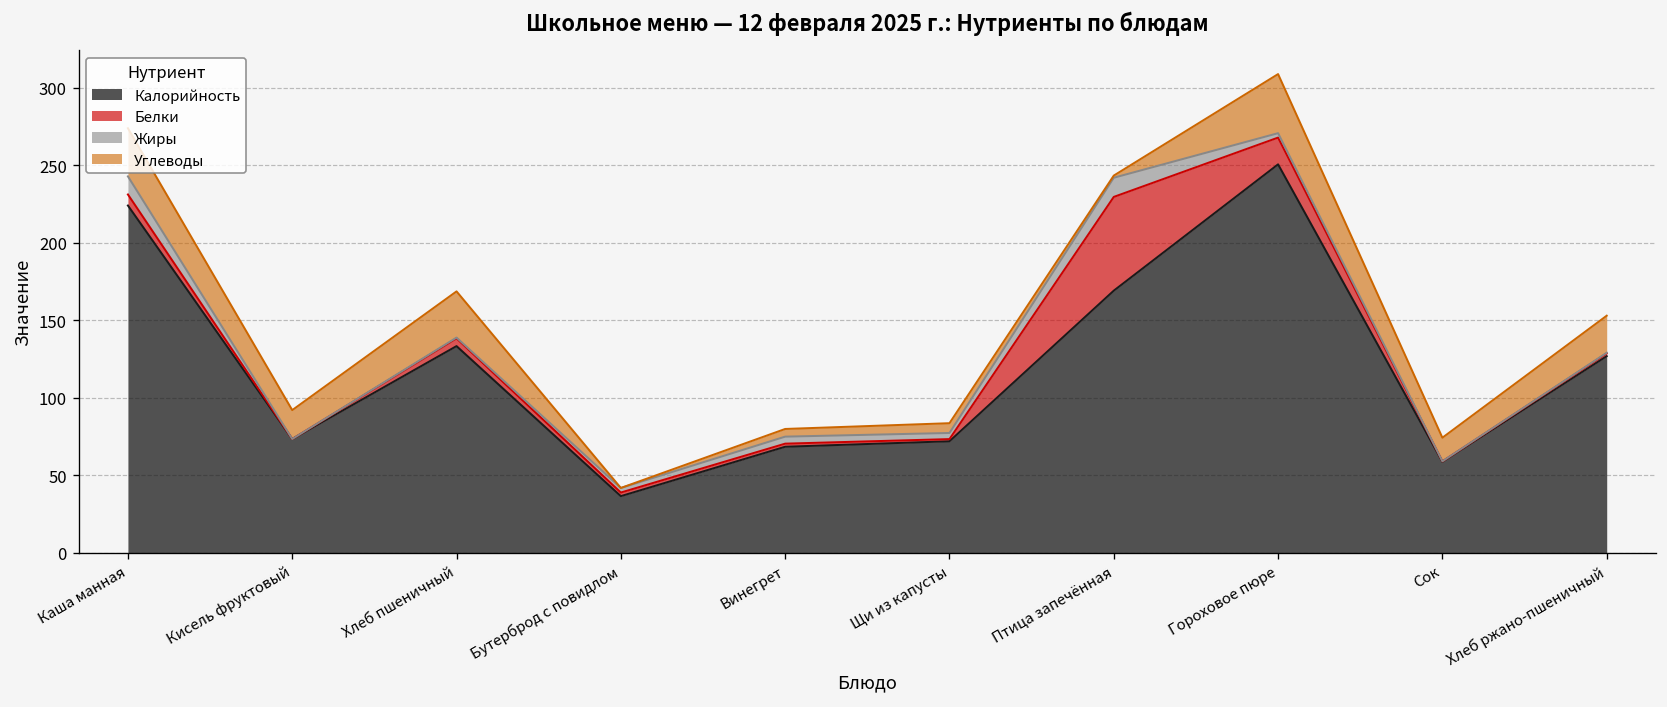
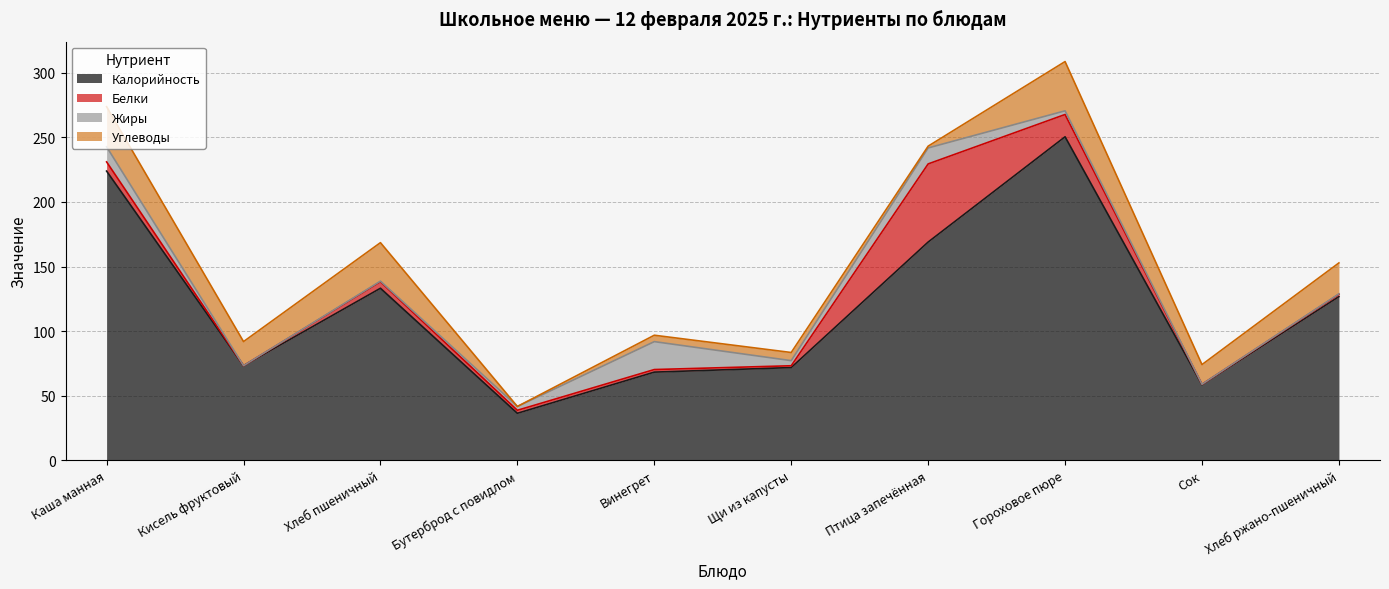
Жиры, Винегрет: 5 -> 22
